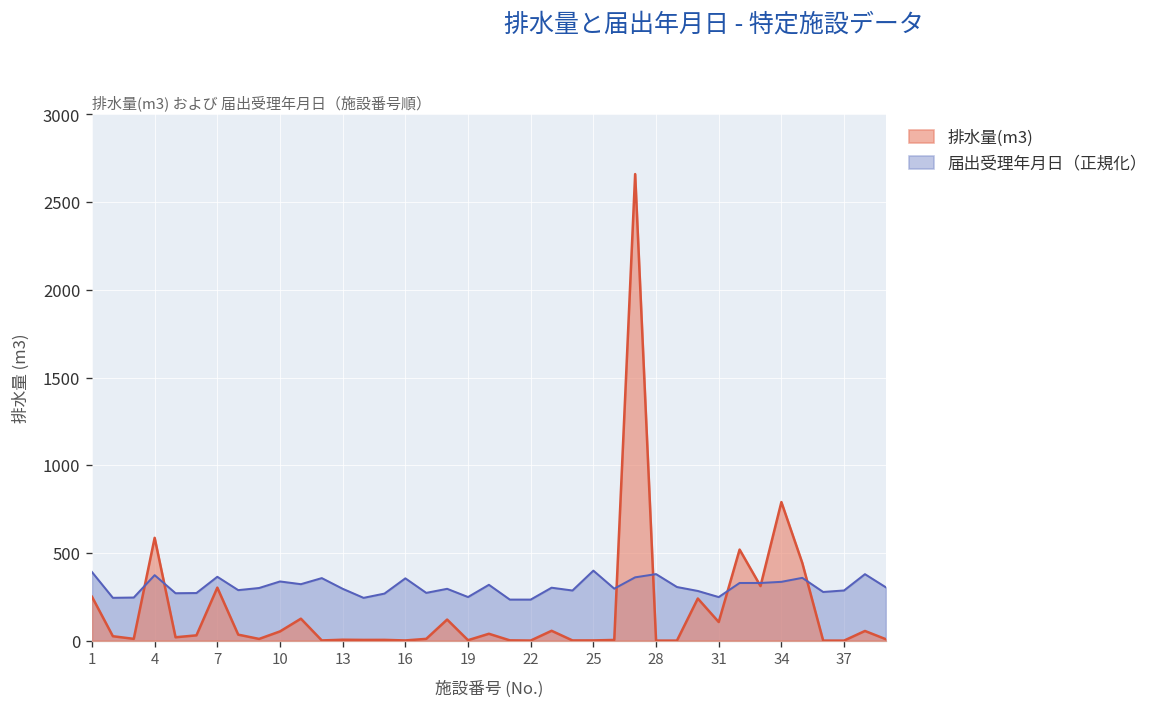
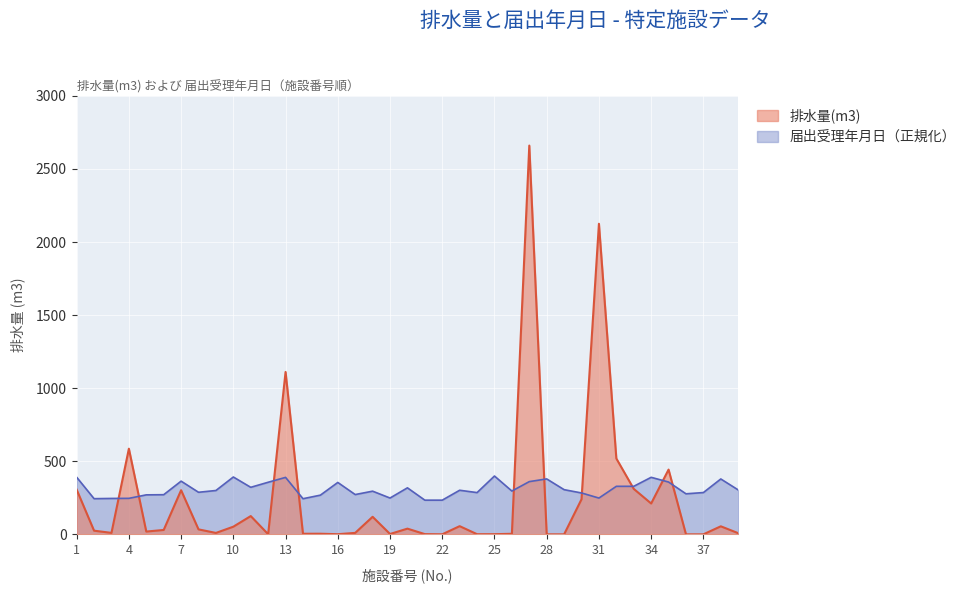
排水量(m3), 1: 250 -> 310
届出受理年月日（正規化）, 4: 370 -> 250
届出受理年月日（正規化）, 10: 340 -> 390
排水量(m3), 13: 10 -> 1110
届出受理年月日（正規化）, 13: 300 -> 390
排水量(m3), 31: 110 -> 2130
排水量(m3), 34: 790 -> 210
届出受理年月日（正規化）, 34: 340 -> 390
